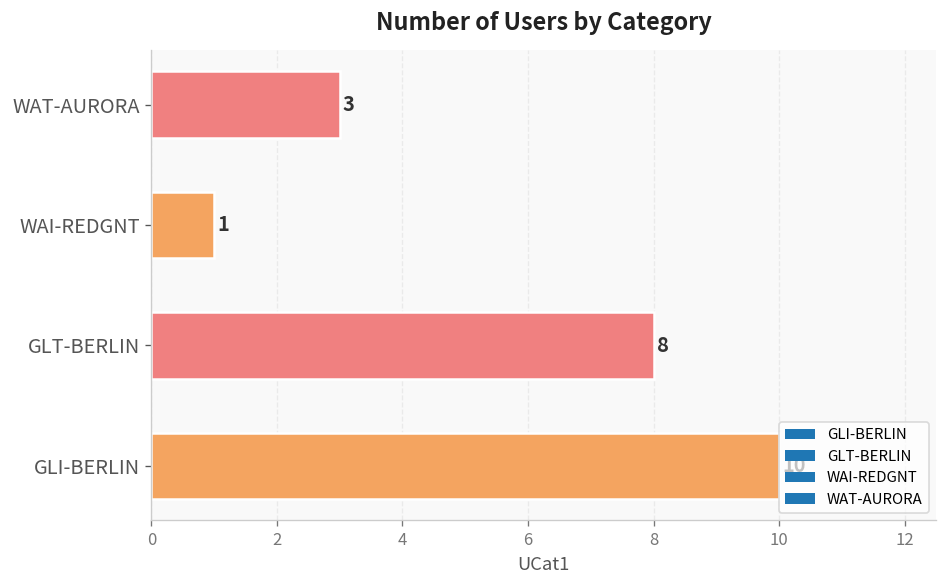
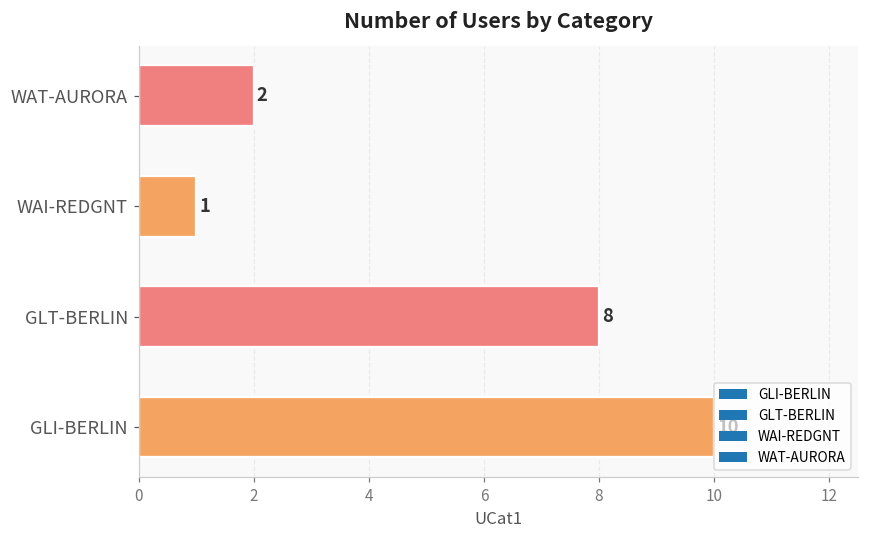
WAT-AURORA: 3 -> 2
